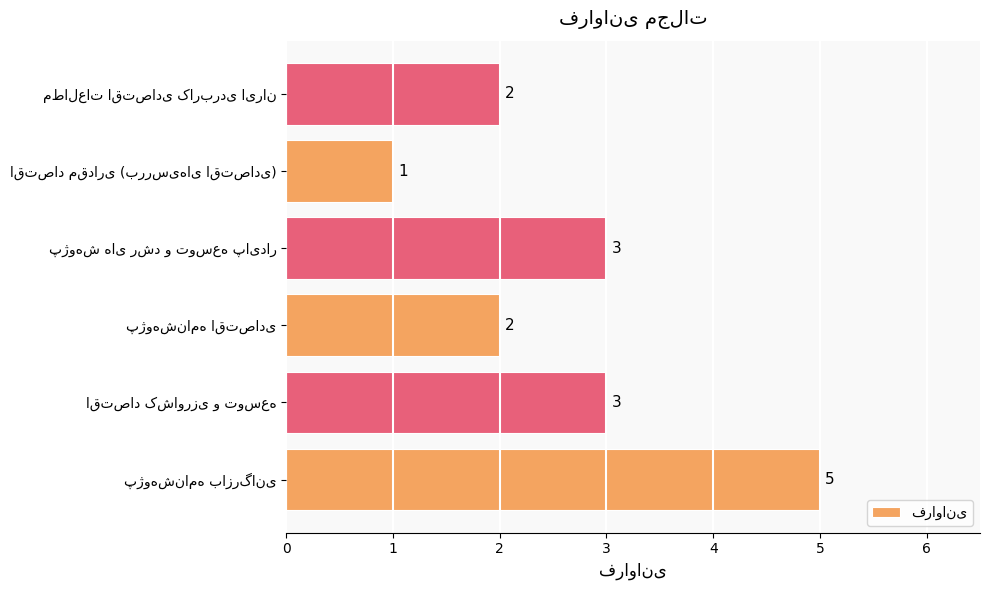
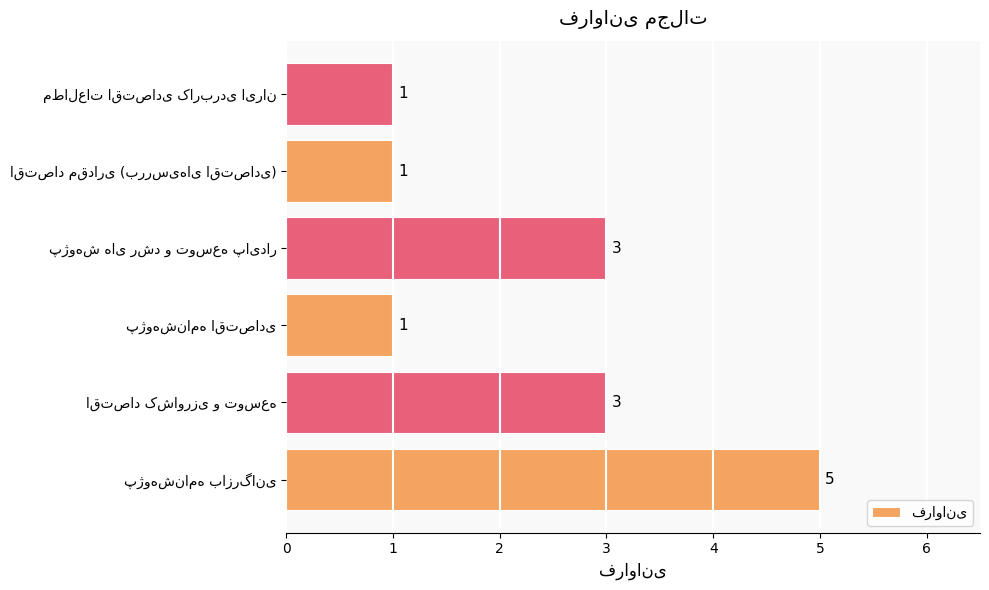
مطالعات اقتصادی کاربردی ایران: 2 -> 1
پژوهشنامه اقتصادی: 2 -> 1
